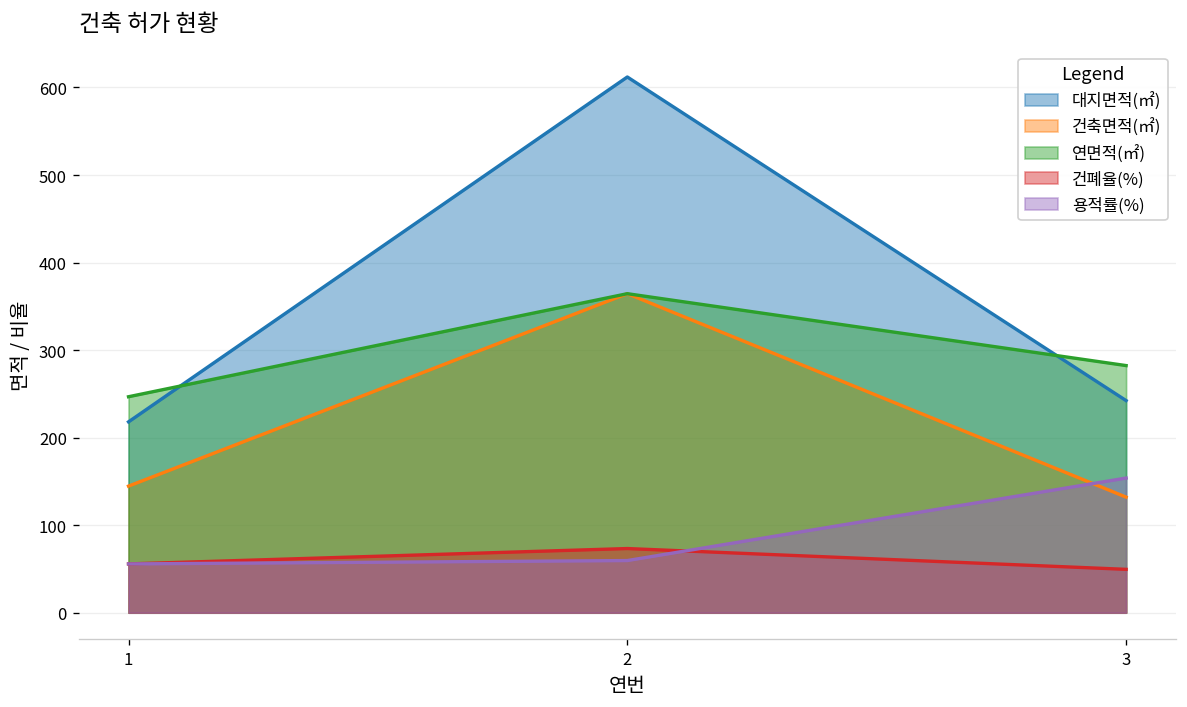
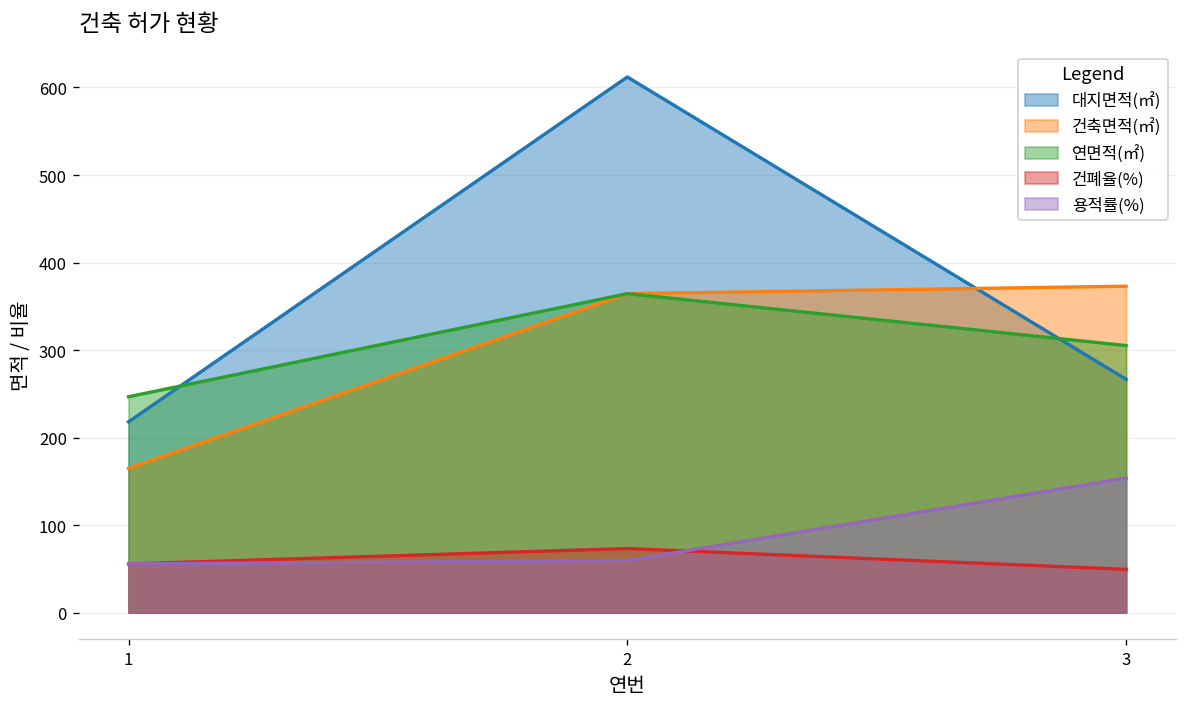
건축면적(㎡), 1: 140 -> 160
대지면적(㎡), 3: 240 -> 270
건축면적(㎡), 3: 130 -> 370
연면적(㎡), 3: 280 -> 310
